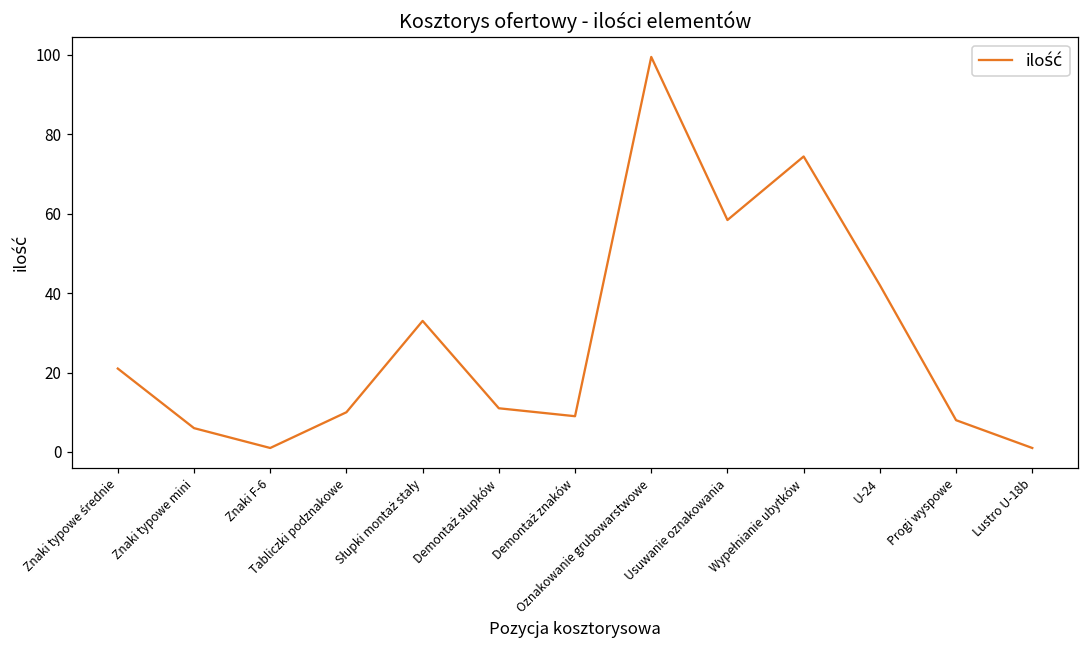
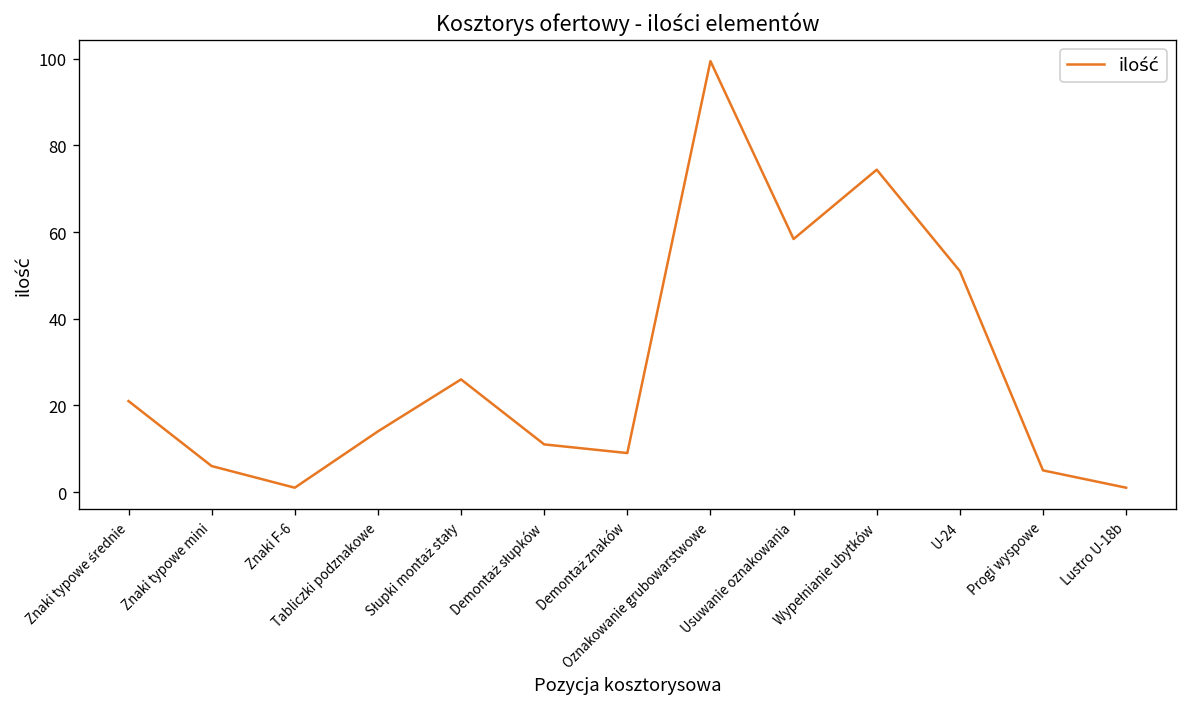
Tabliczki podznakowe: 10 -> 14
Słupki montaż stały: 33 -> 26
U-24: 42 -> 51
Progi wyspowe: 8 -> 5
